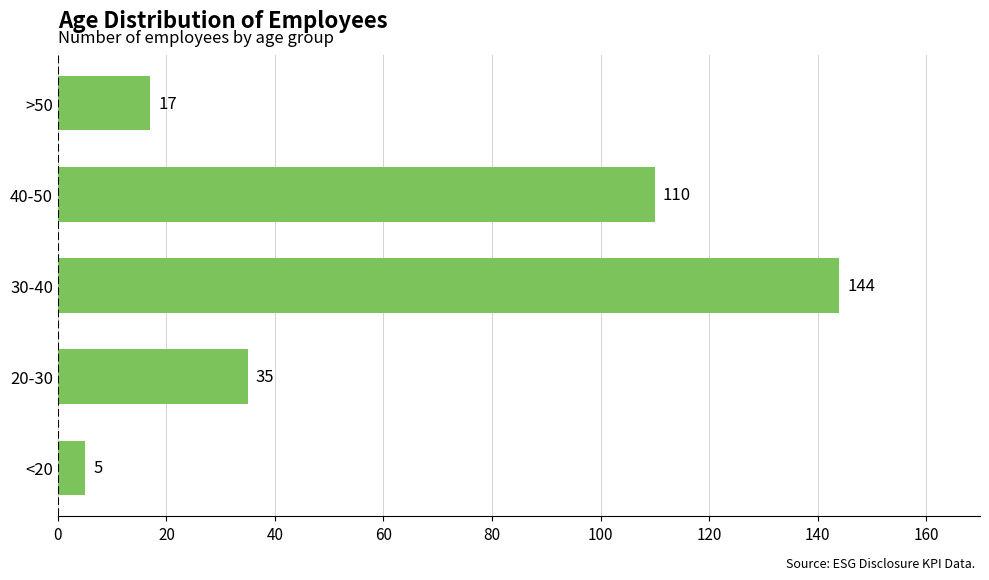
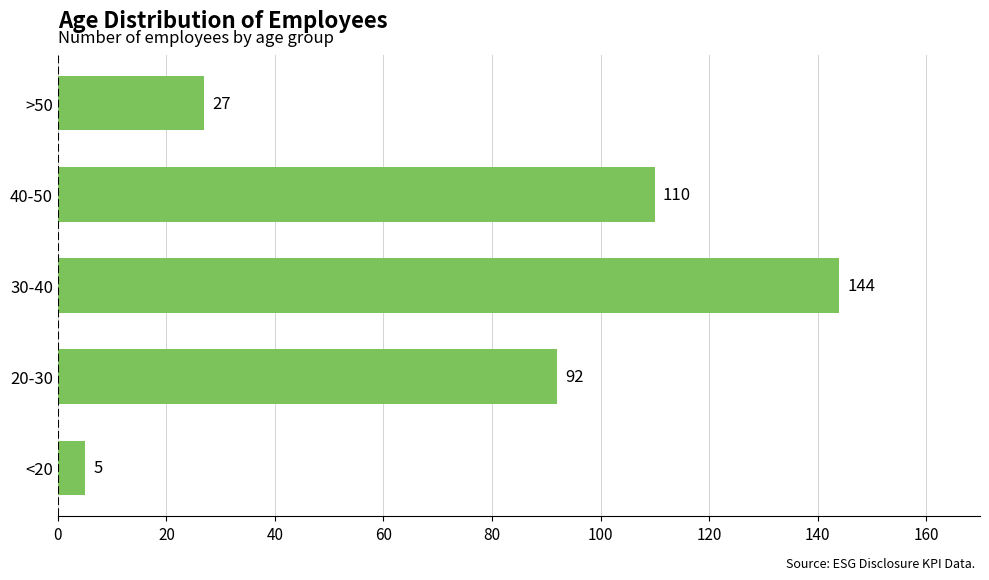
>50: 17 -> 27
20-30: 35 -> 92
